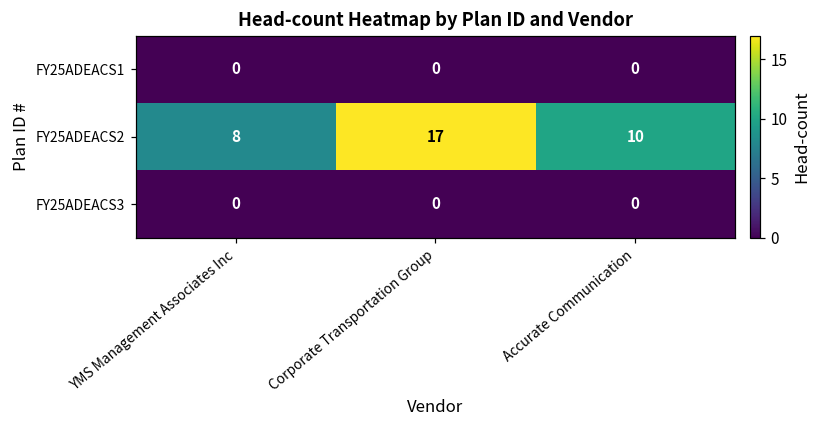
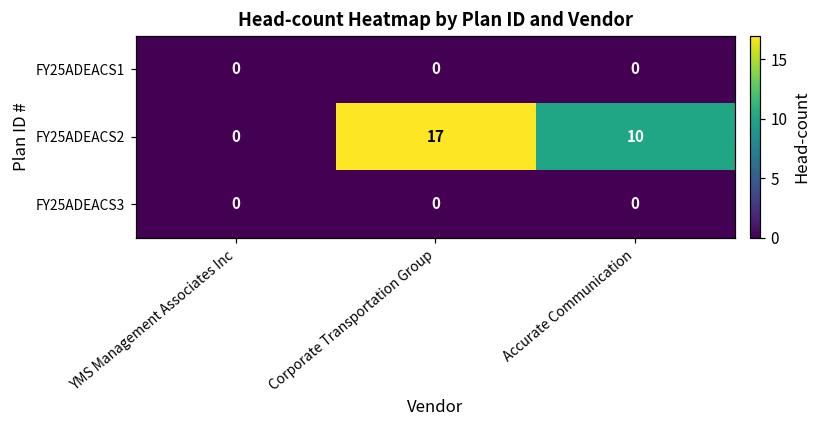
FY25ADEACS2, YMS Management Associates Inc: 8 -> 0
